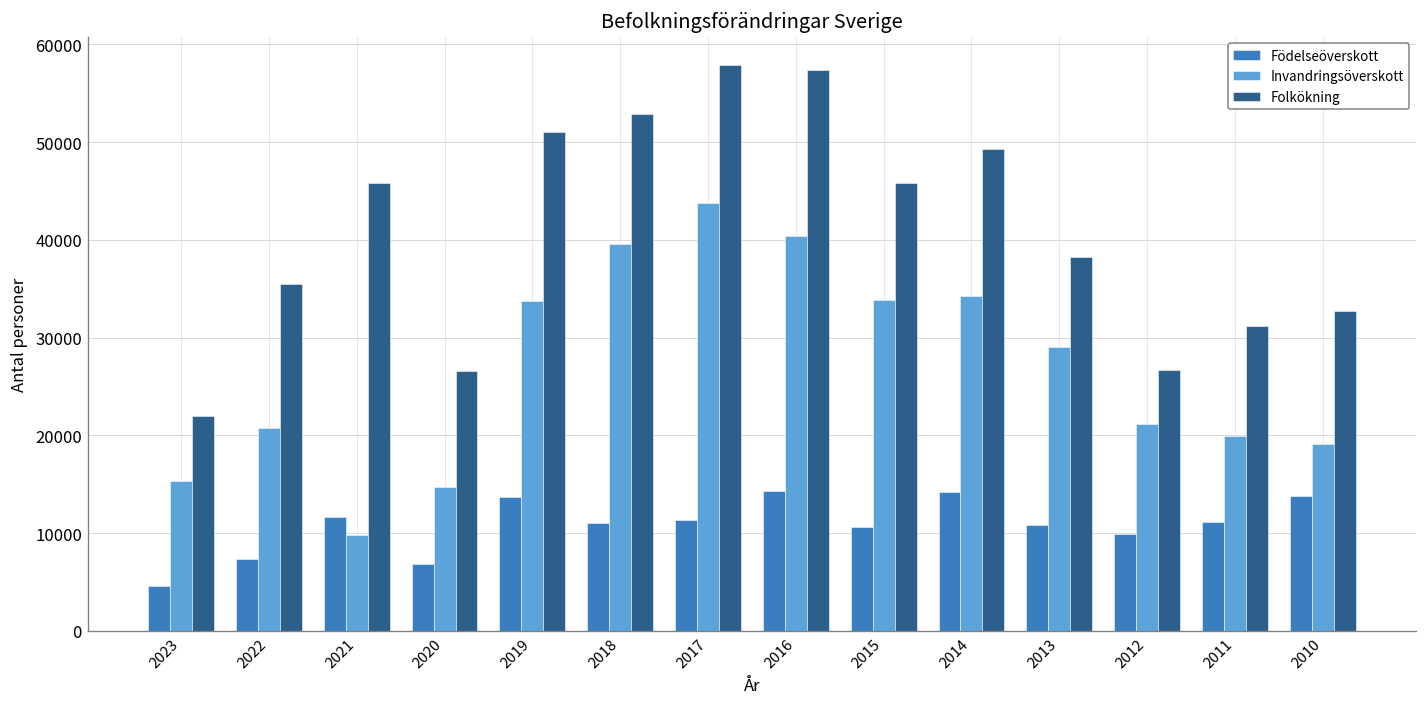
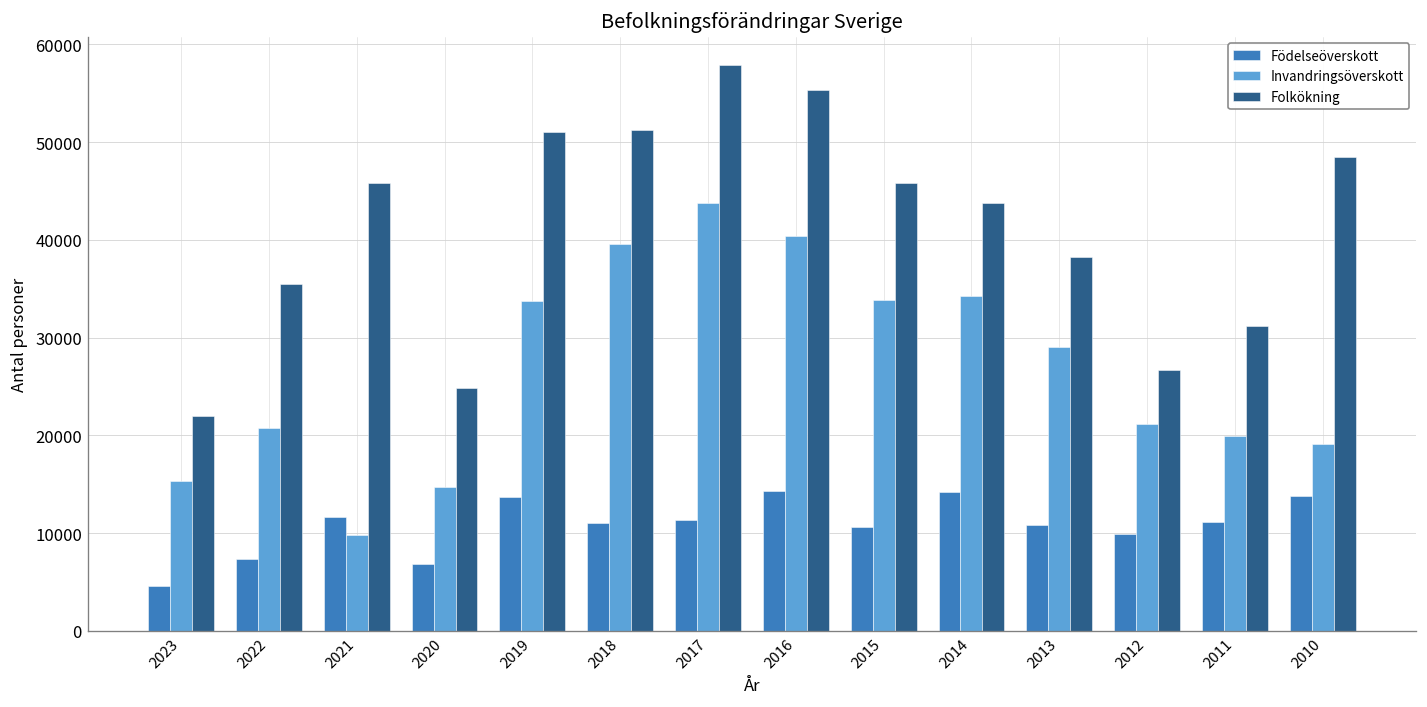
Folkökning, 2020: 27000 -> 25000
Folkökning, 2018: 53000 -> 51000
Folkökning, 2016: 57000 -> 55000
Folkökning, 2014: 49000 -> 44000
Folkökning, 2010: 33000 -> 49000
